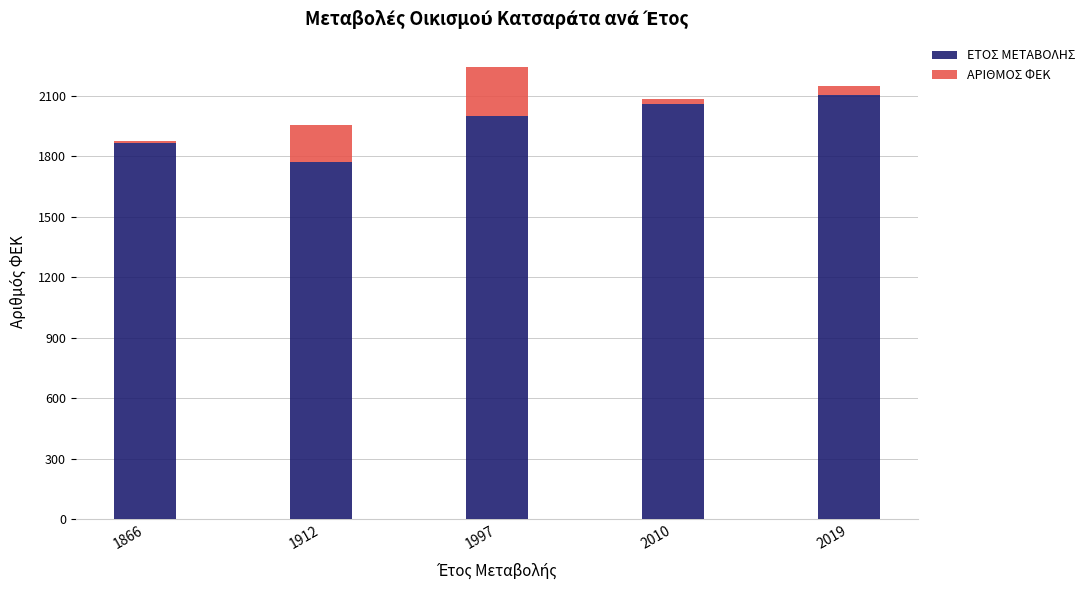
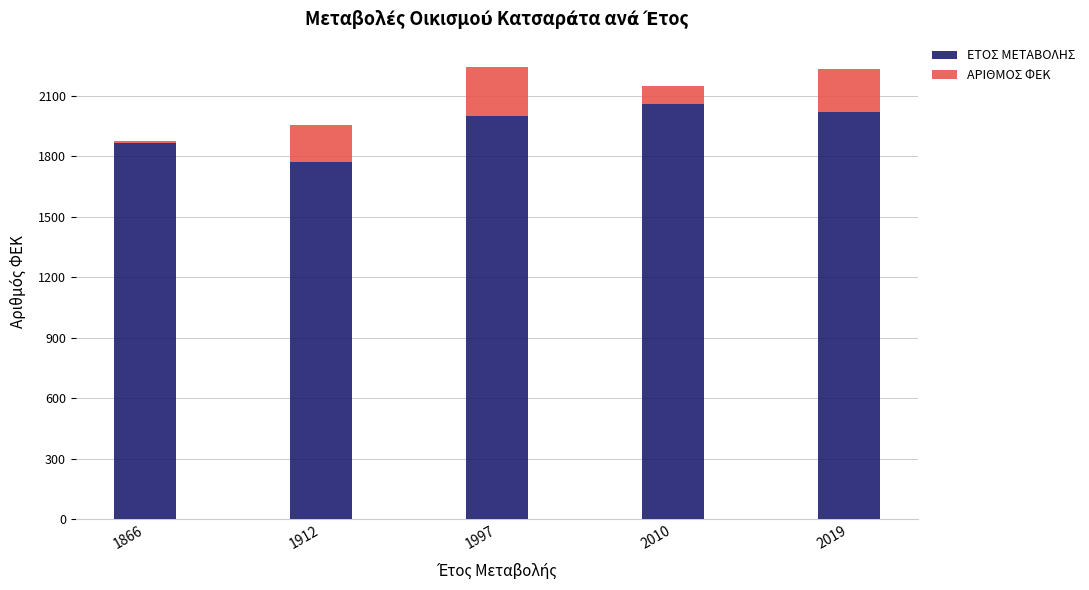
ΑΡΙΘΜΟΣ ΦΕΚ, 2010: 20 -> 90
ΕΤΟΣ ΜΕΤΑΒΟΛΗΣ, 2019: 2110 -> 2020
ΑΡΙΘΜΟΣ ΦΕΚ, 2019: 40 -> 210
